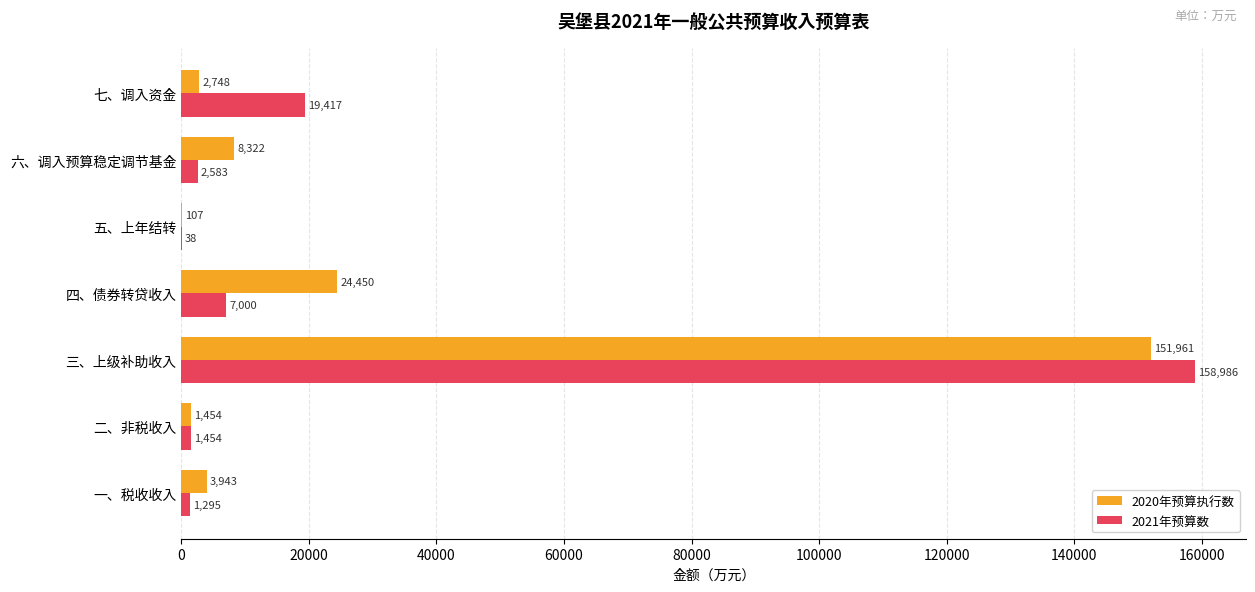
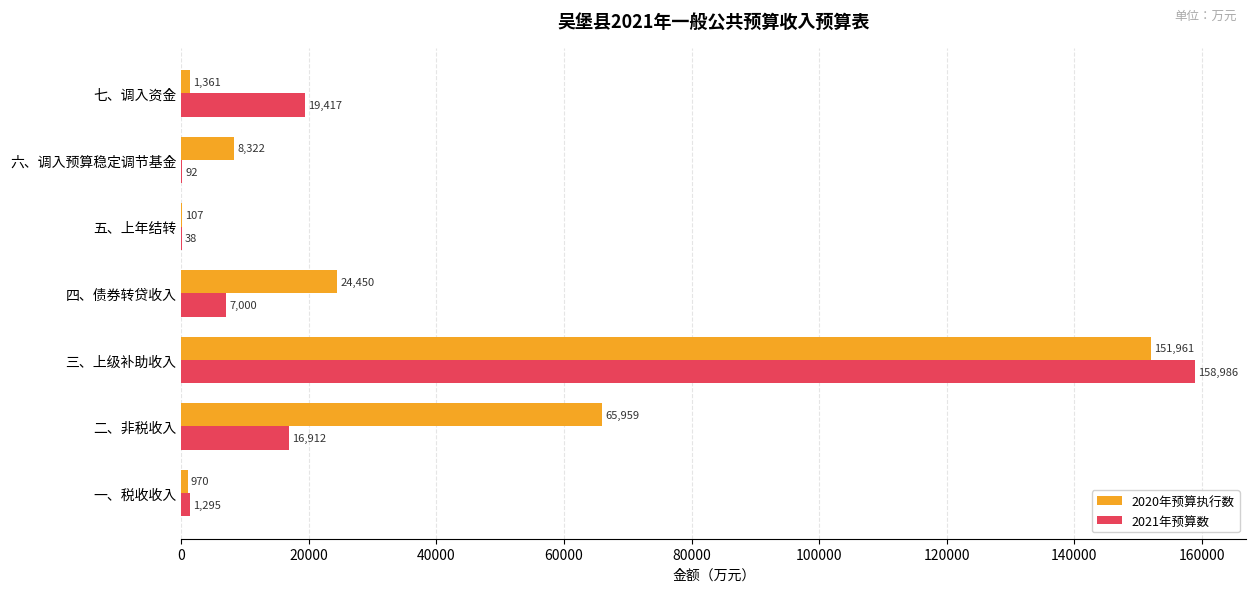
2020年预算执行数, 七、调入资金: 2,748 -> 1,361
2021年预算数, 六、调入预算稳定调节基金: 2,583 -> 92
2020年预算执行数, 二、非税收入: 1,454 -> 65,959
2021年预算数, 二、非税收入: 1,454 -> 16,912
2020年预算执行数, 一、税收收入: 3,943 -> 970
